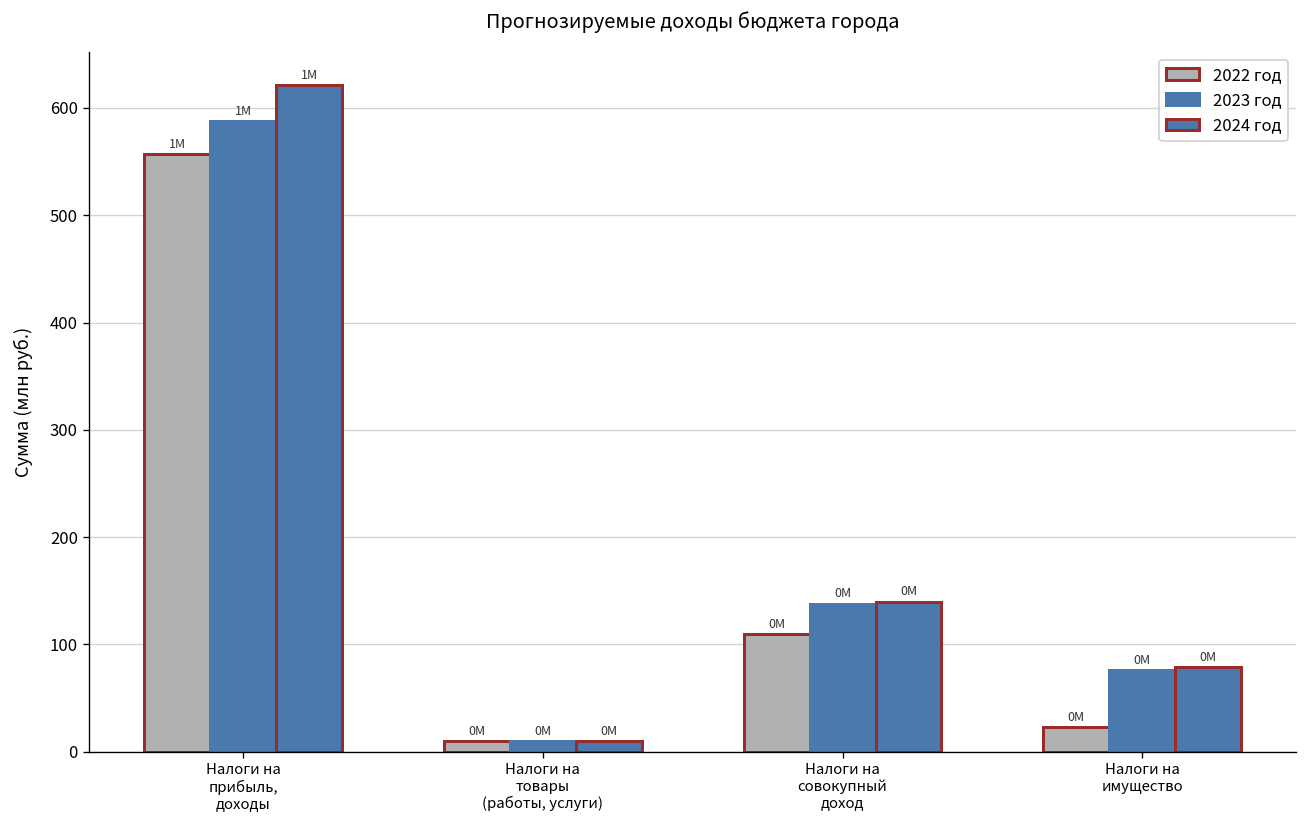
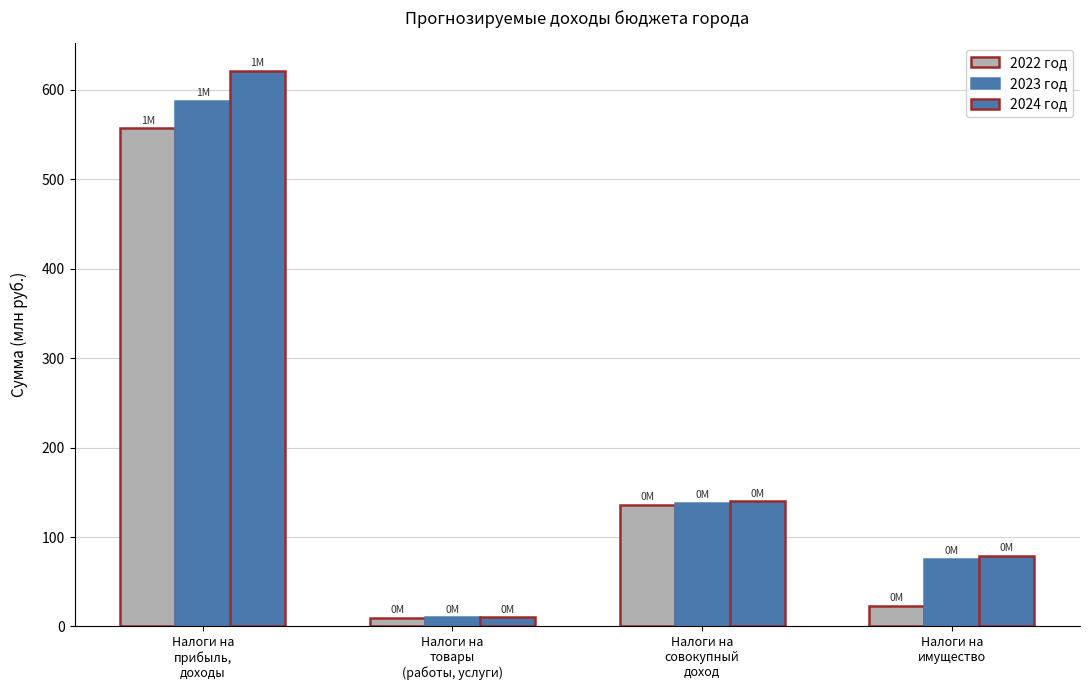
2022 год, Налоги на совокупный доход: 110 -> 140
